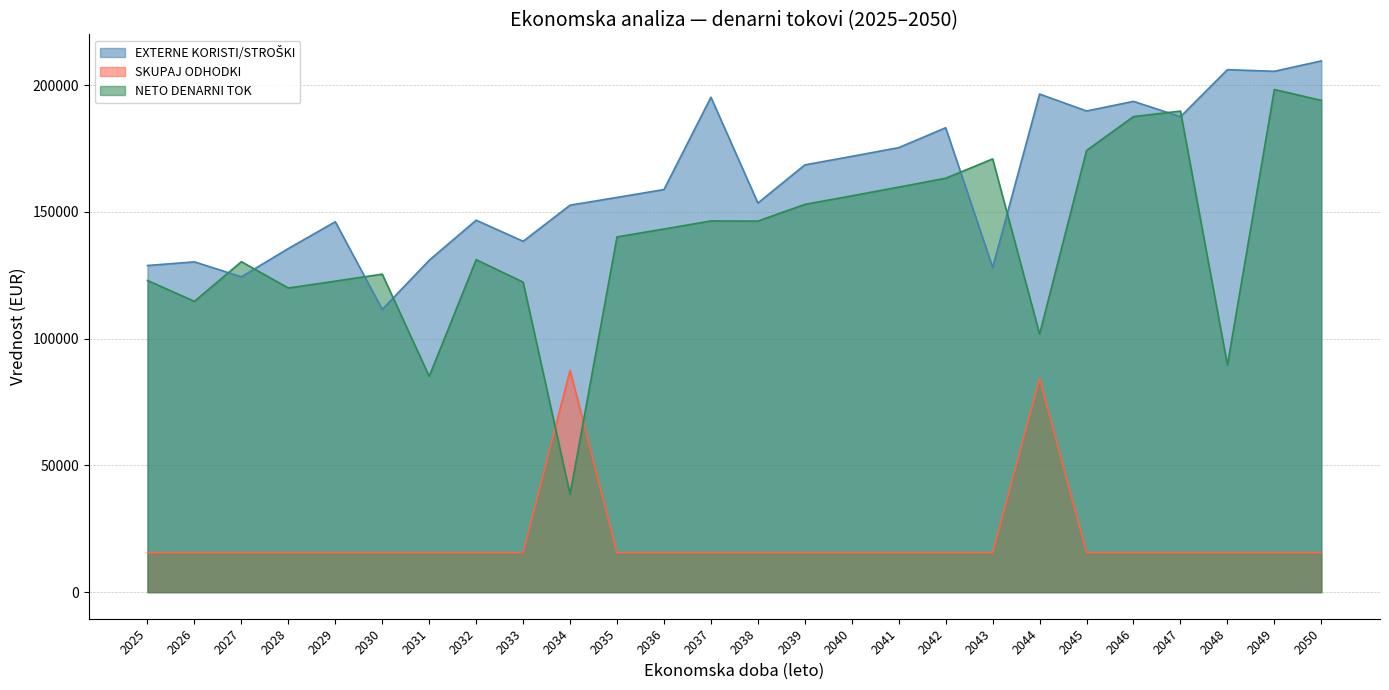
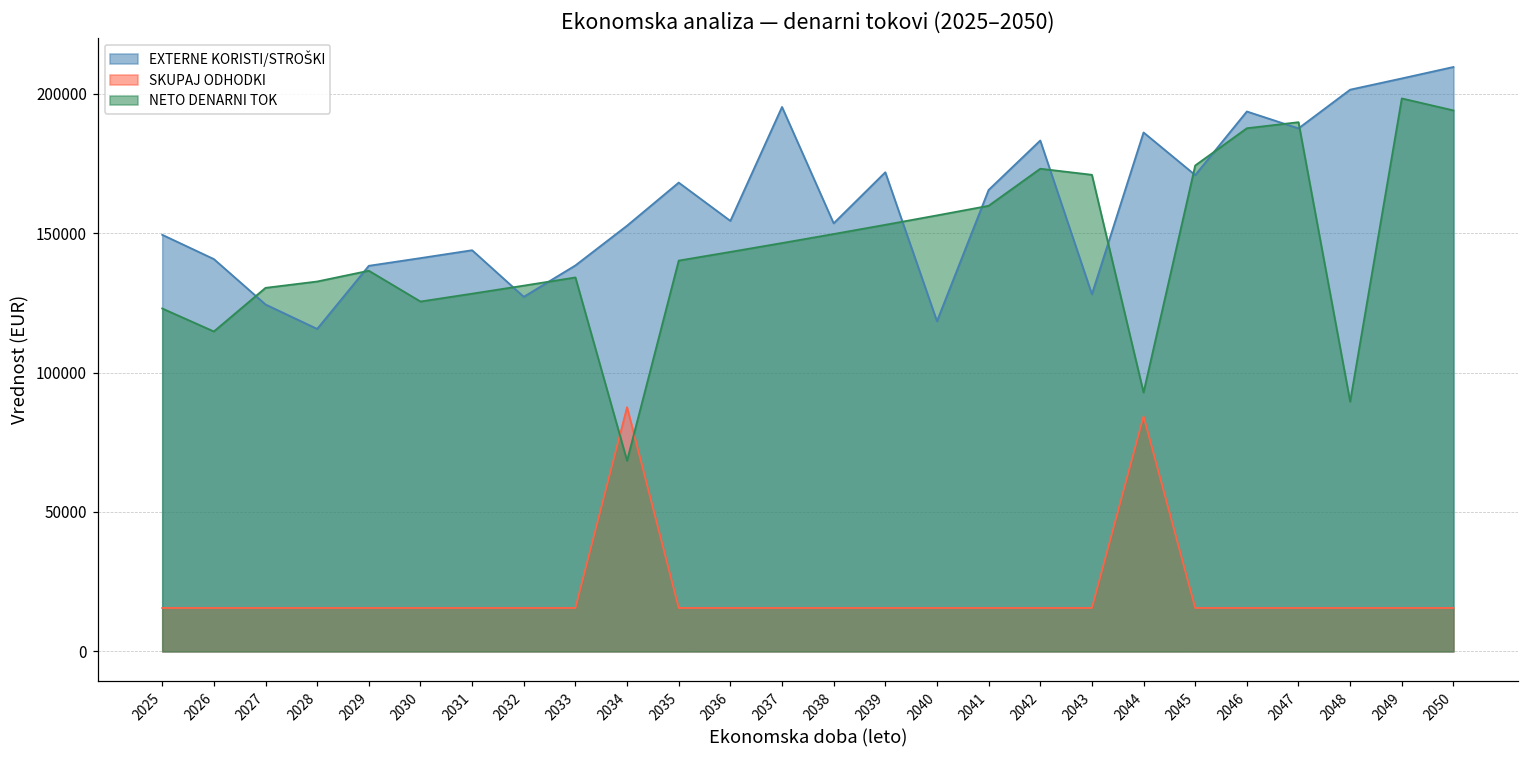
EXTERNE KORISTI/STROŠKI, 2025: 129000 -> 149000
EXTERNE KORISTI/STROŠKI, 2026: 130000 -> 141000
EXTERNE KORISTI/STROŠKI, 2028: 136000 -> 116000
NETO DENARNI TOK, 2028: 120000 -> 133000
EXTERNE KORISTI/STROŠKI, 2029: 146000 -> 138000
NETO DENARNI TOK, 2029: 123000 -> 136000
EXTERNE KORISTI/STROŠKI, 2030: 112000 -> 141000
EXTERNE KORISTI/STROŠKI, 2031: 131000 -> 144000
NETO DENARNI TOK, 2031: 85000 -> 128000
EXTERNE KORISTI/STROŠKI, 2032: 147000 -> 127000
NETO DENARNI TOK, 2033: 122000 -> 134000
NETO DENARNI TOK, 2034: 39000 -> 68000
EXTERNE KORISTI/STROŠKI, 2035: 156000 -> 168000
EXTERNE KORISTI/STROŠKI, 2036: 159000 -> 154000
NETO DENARNI TOK, 2038: 146000 -> 150000
EXTERNE KORISTI/STROŠKI, 2039: 169000 -> 172000
EXTERNE KORISTI/STROŠKI, 2040: 172000 -> 118000
EXTERNE KORISTI/STROŠKI, 2041: 175000 -> 165000
NETO DENARNI TOK, 2042: 163000 -> 173000
EXTERNE KORISTI/STROŠKI, 2044: 196000 -> 186000
NETO DENARNI TOK, 2044: 102000 -> 93000
EXTERNE KORISTI/STROŠKI, 2045: 190000 -> 171000
EXTERNE KORISTI/STROŠKI, 2048: 206000 -> 201000
